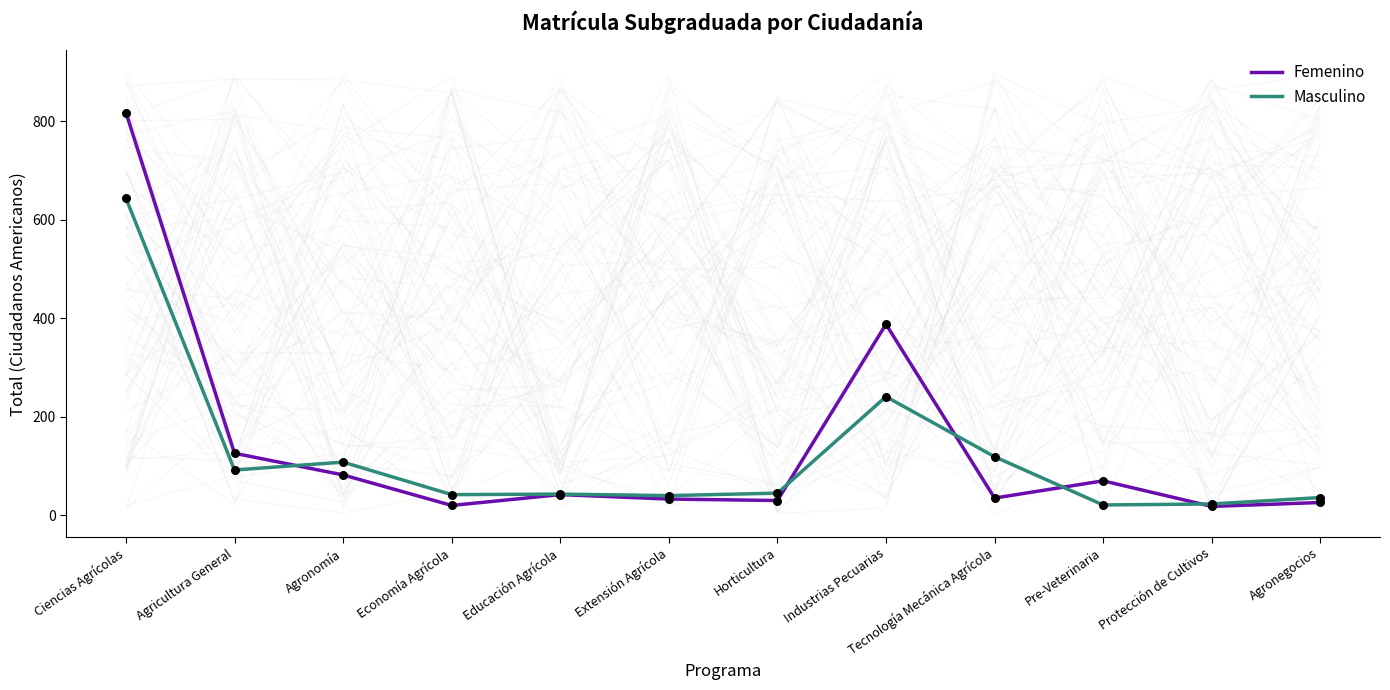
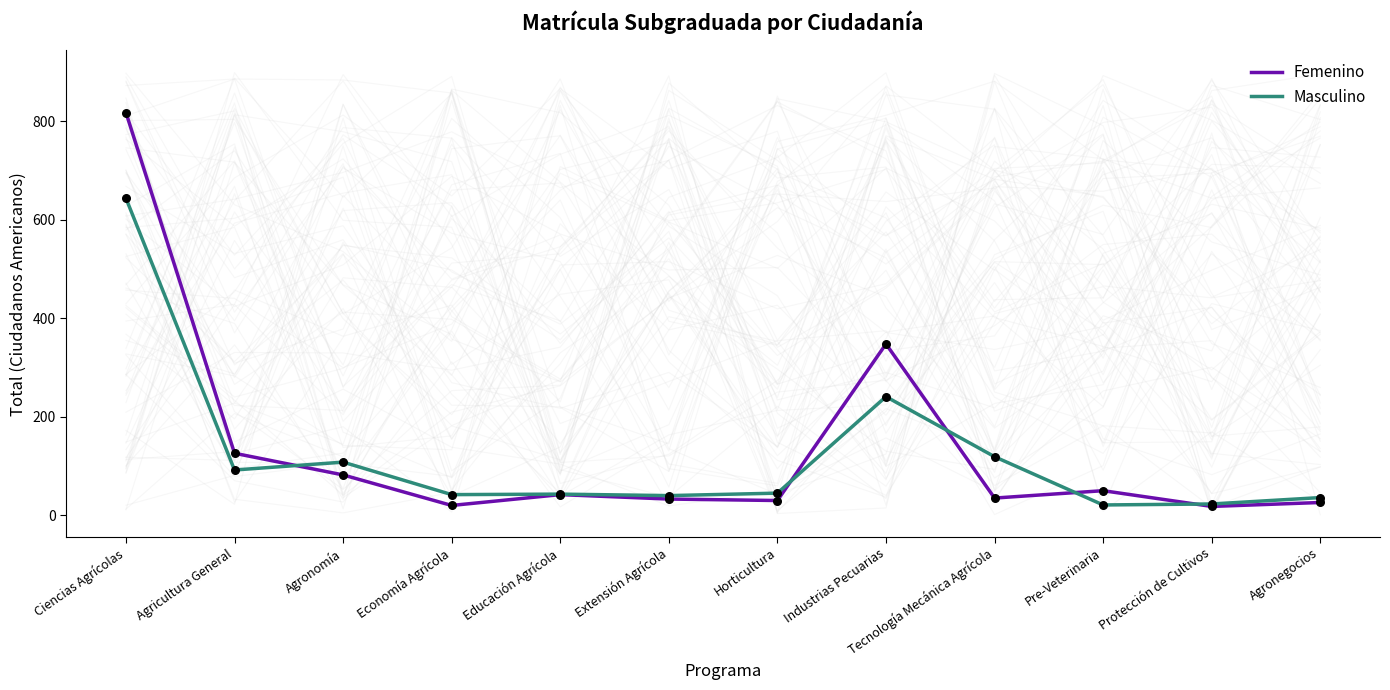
Femenino, Industrias Pecuarias: 390 -> 350
Femenino, Pre-Veterinaria: 70 -> 50
